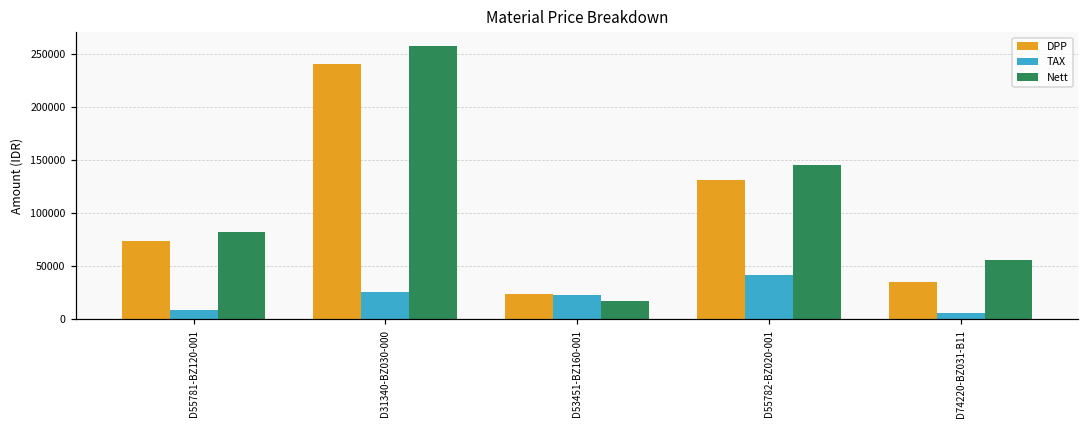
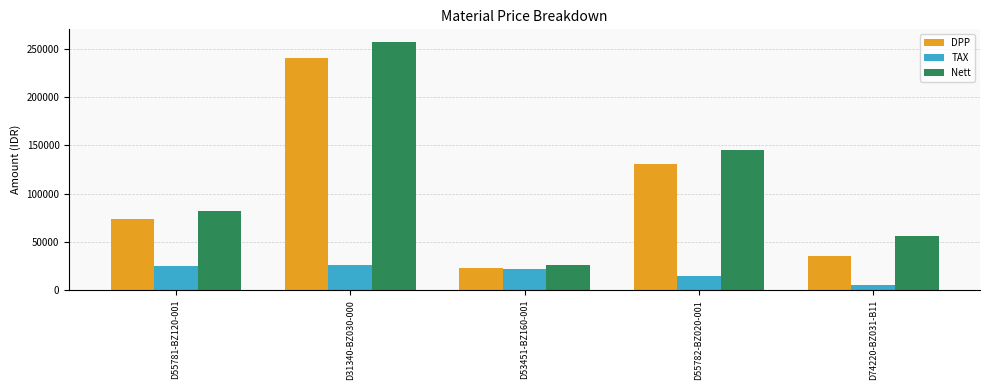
TAX, D55781-BZ120-001: 10000 -> 20000
Nett, D53451-BZ160-001: 20000 -> 30000
TAX, D55782-BZ020-001: 40000 -> 10000
